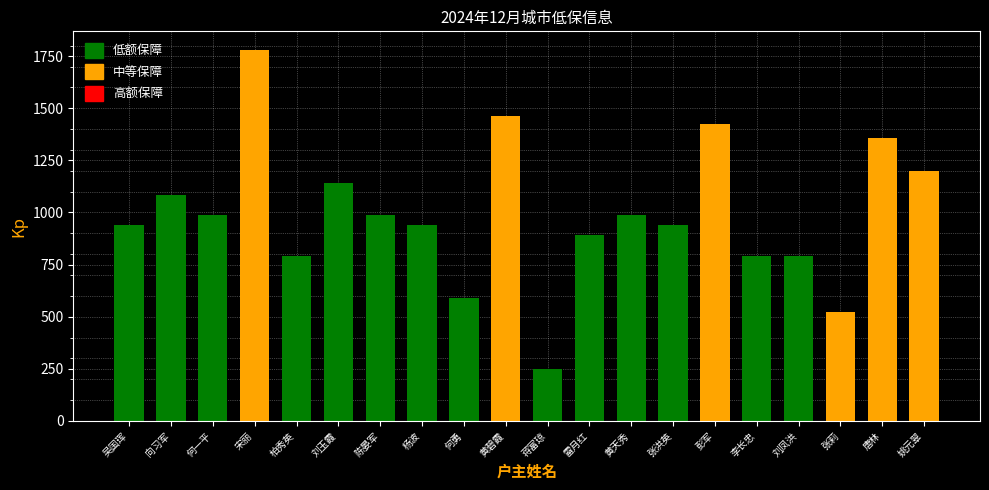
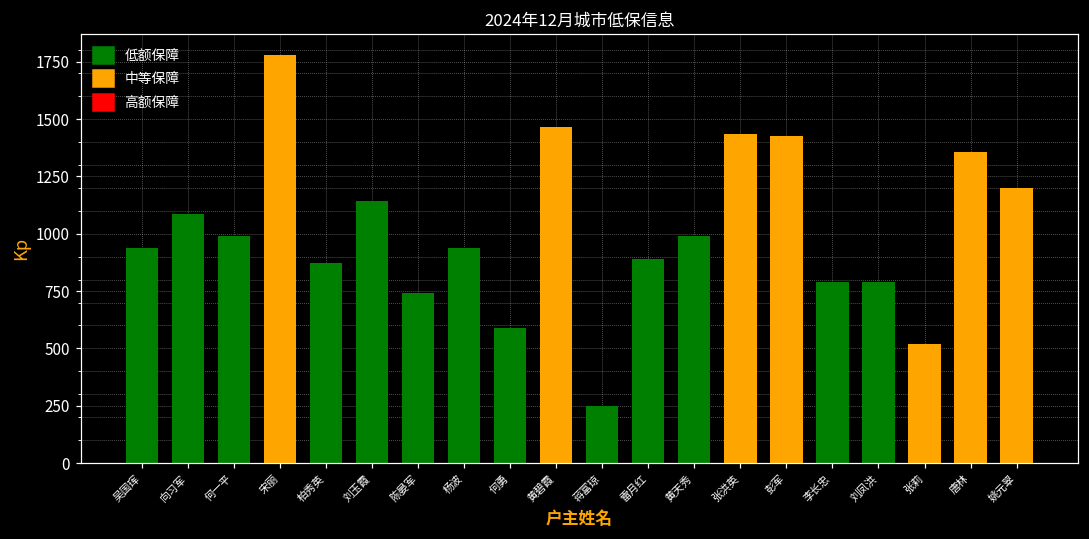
柏秀英: 790 -> 870
陈晏军: 990 -> 740
张洪英: 940 -> 1440
